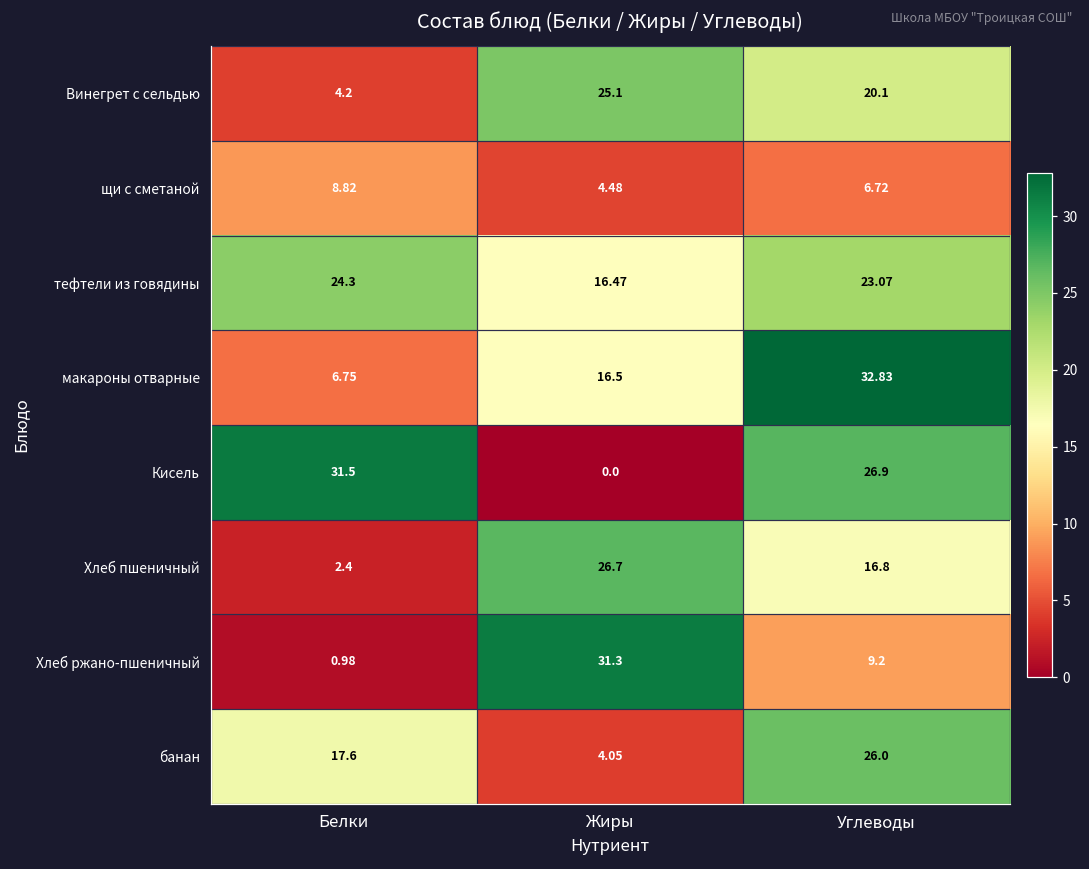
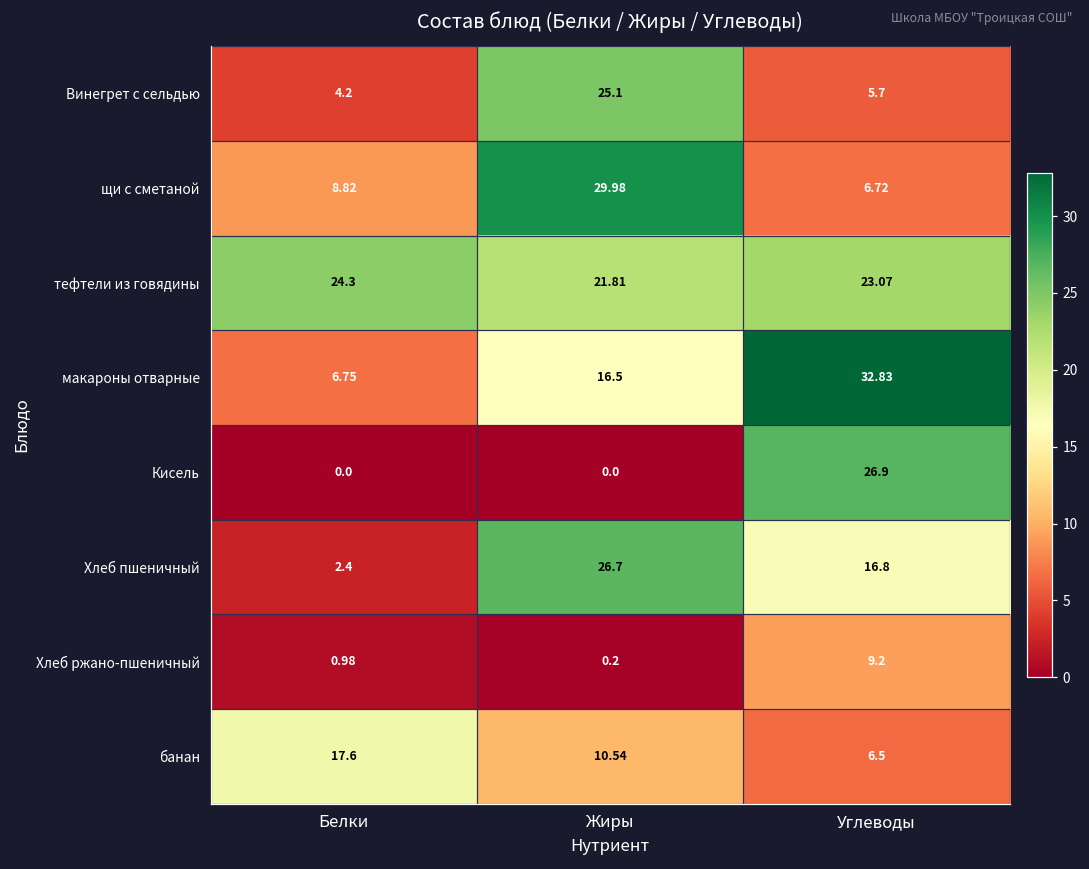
Винегрет с сельдью, Углеводы: 20.1 -> 5.7
щи с сметаной, Жиры: 4.48 -> 29.98
тефтели из говядины, Жиры: 16.47 -> 21.81
Кисель, Белки: 31.5 -> 0.0
Хлеб ржано-пшеничный, Жиры: 31.3 -> 0.2
банан, Жиры: 4.05 -> 10.54
банан, Углеводы: 26.0 -> 6.5
